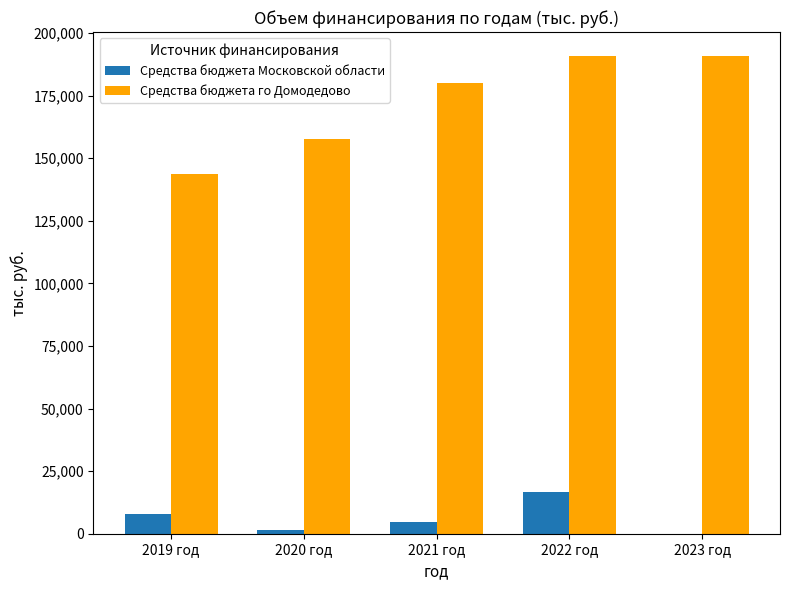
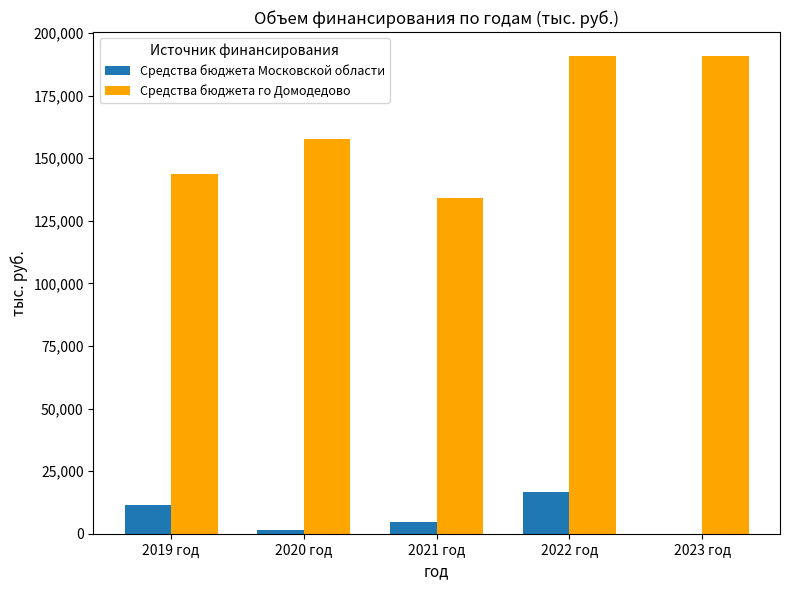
Средства бюджета Московской области, 2019 год: 8,000 -> 12,000
Средства бюджета го Домодедово, 2021 год: 180,000 -> 134,000
